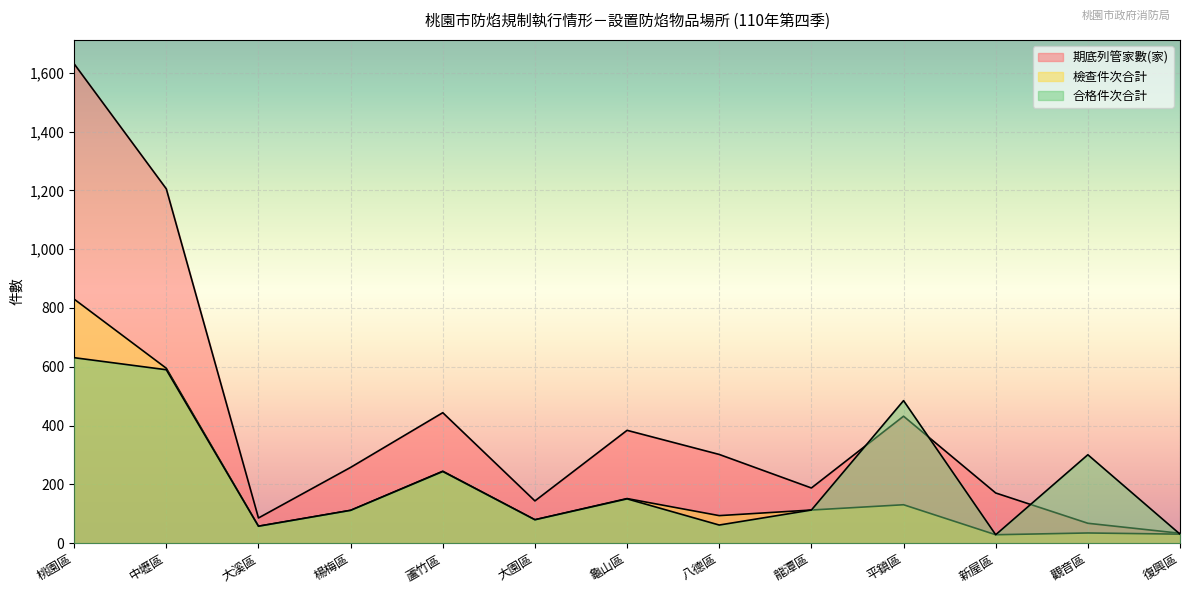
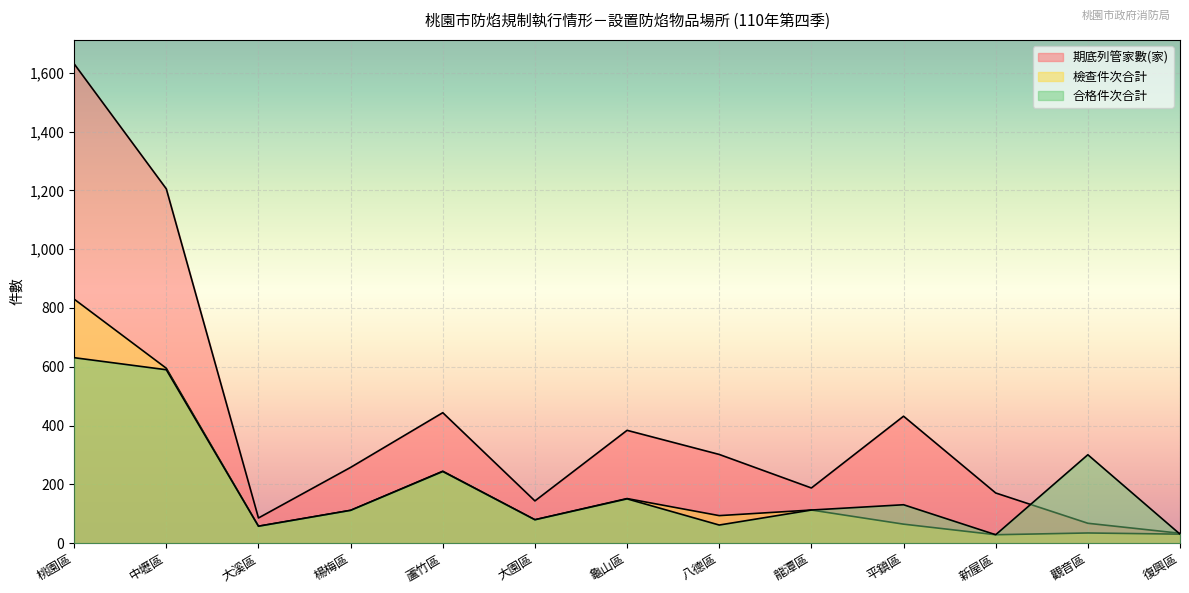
檢查件次合計, 平鎮區: 130 -> 70
合格件次合計, 平鎮區: 490 -> 130
